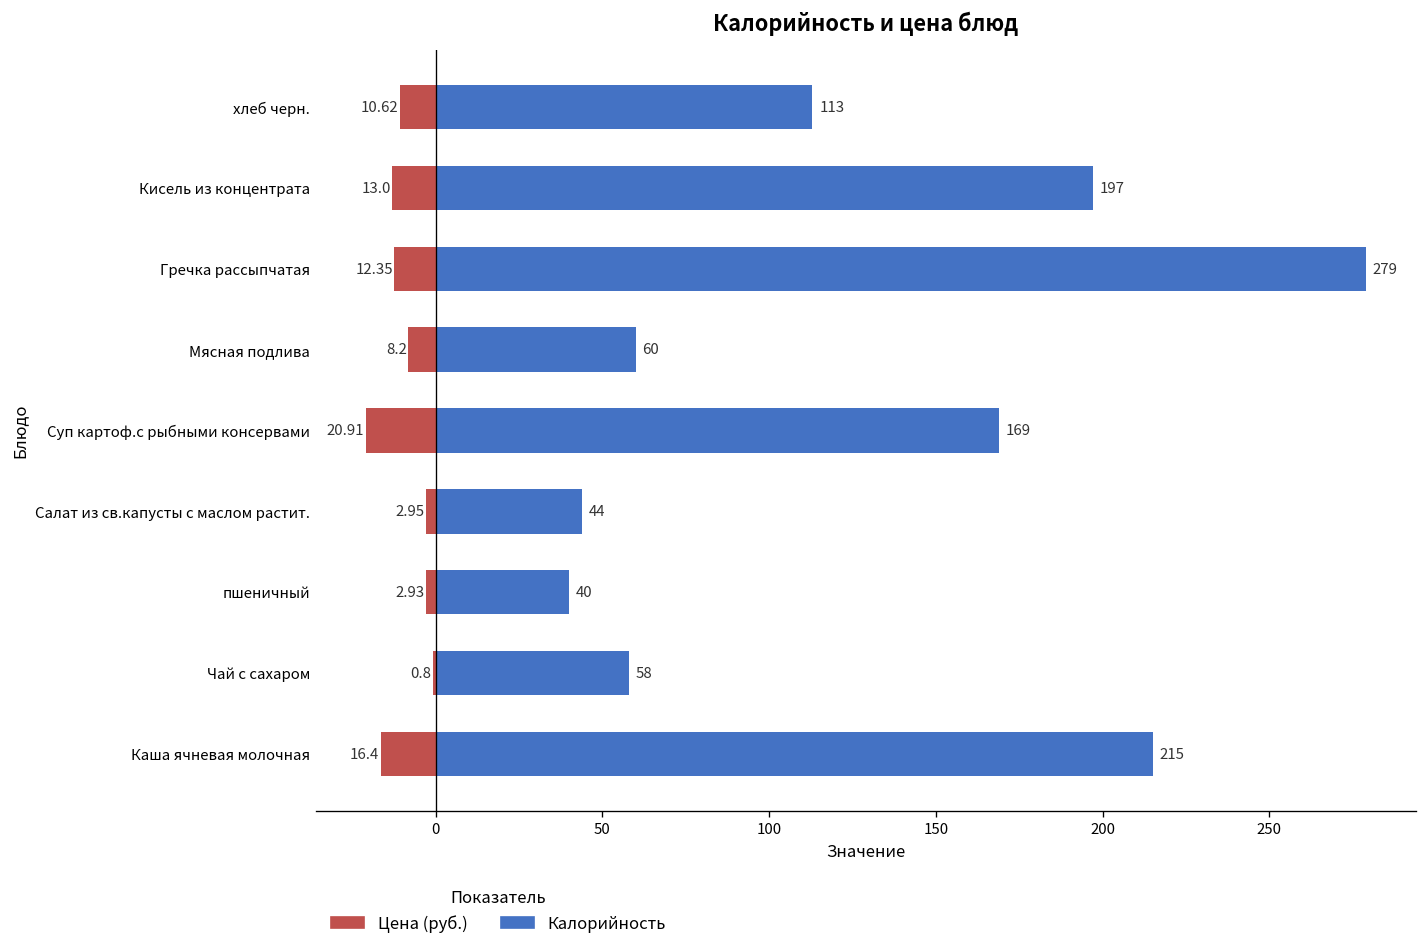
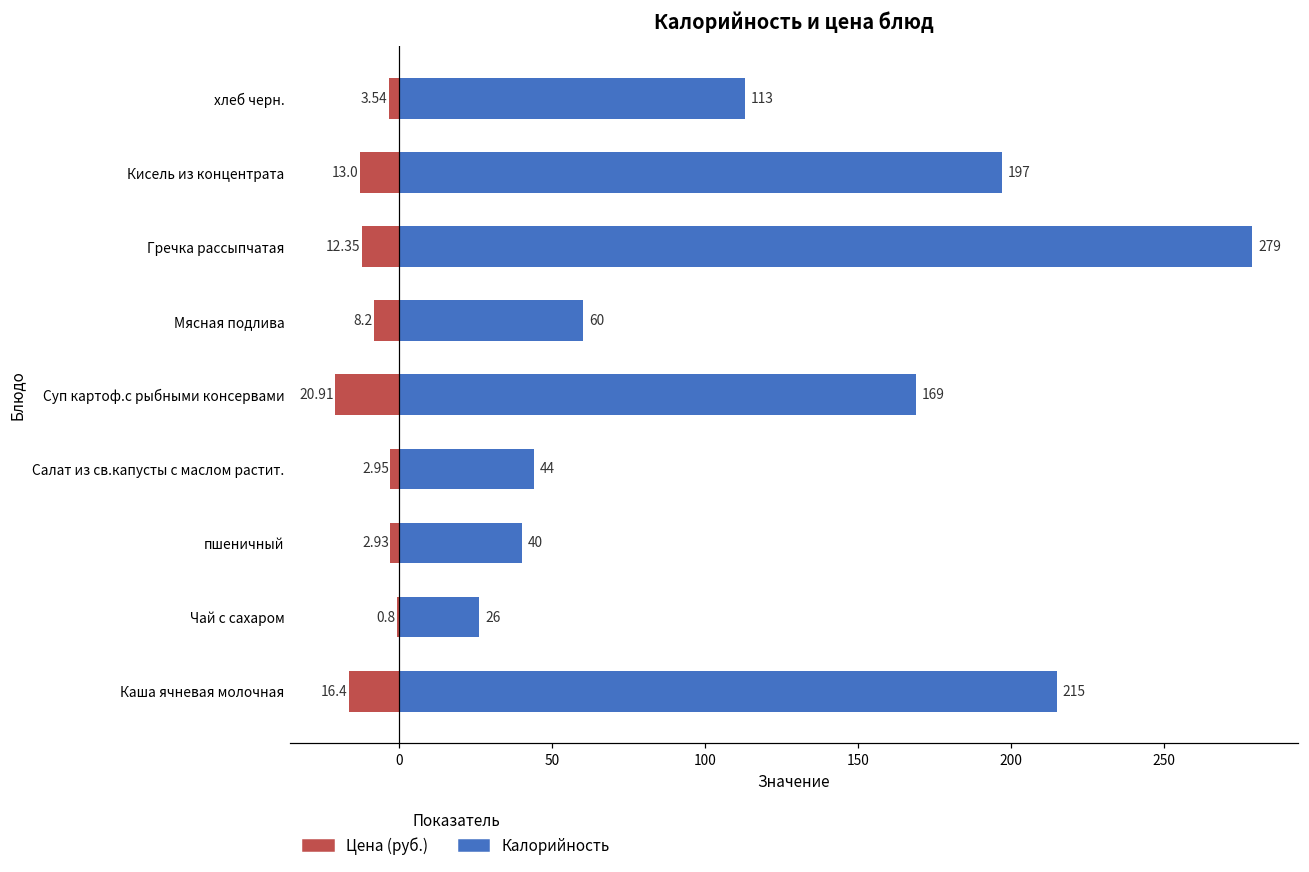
Цена (руб.), хлеб черн.: 10.62 -> 3.54
Калорийность, Чай с сахаром: 58 -> 26
